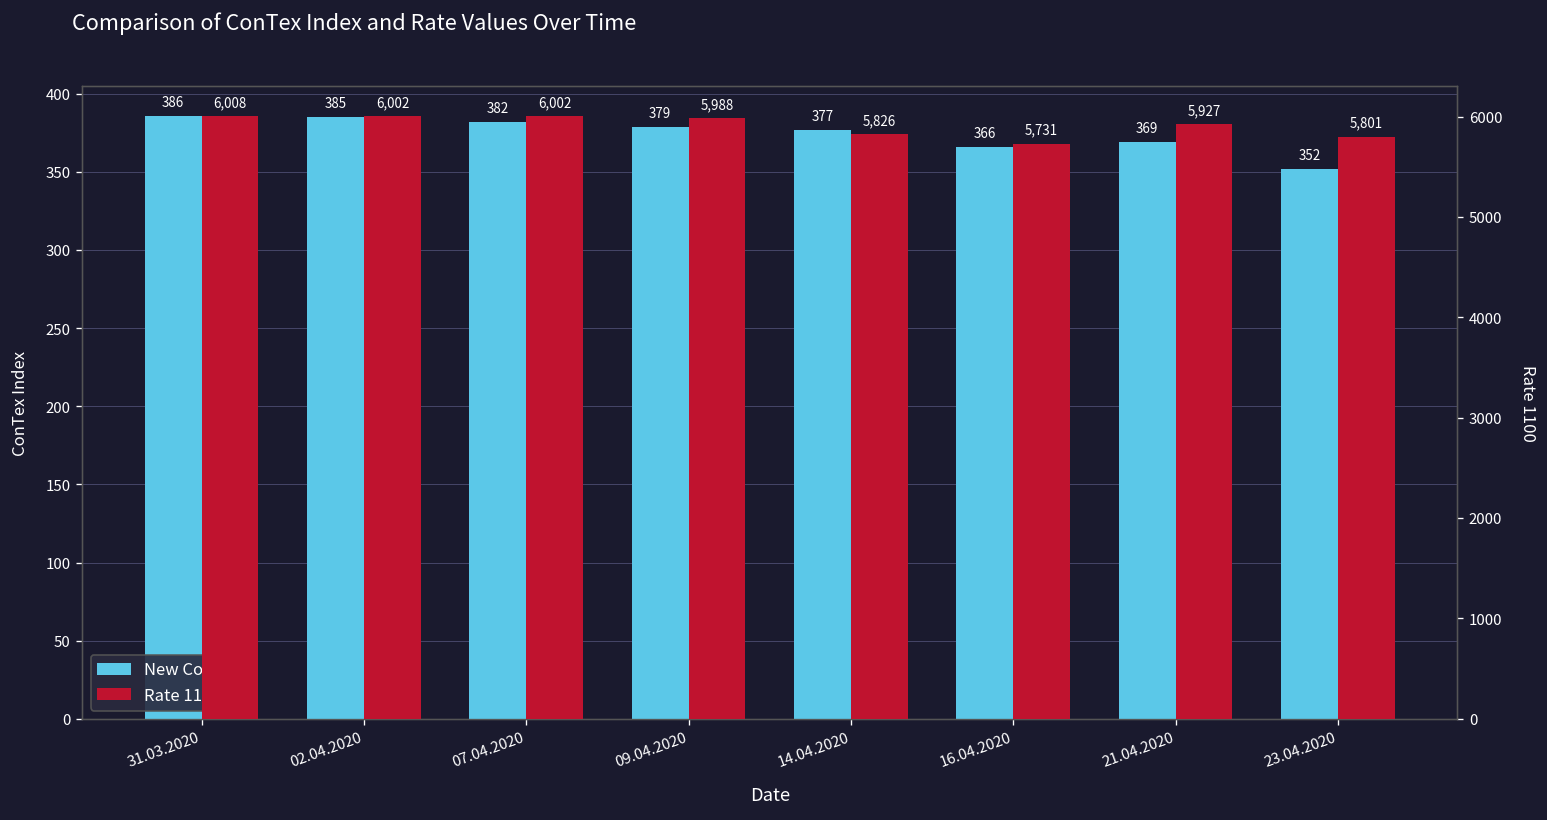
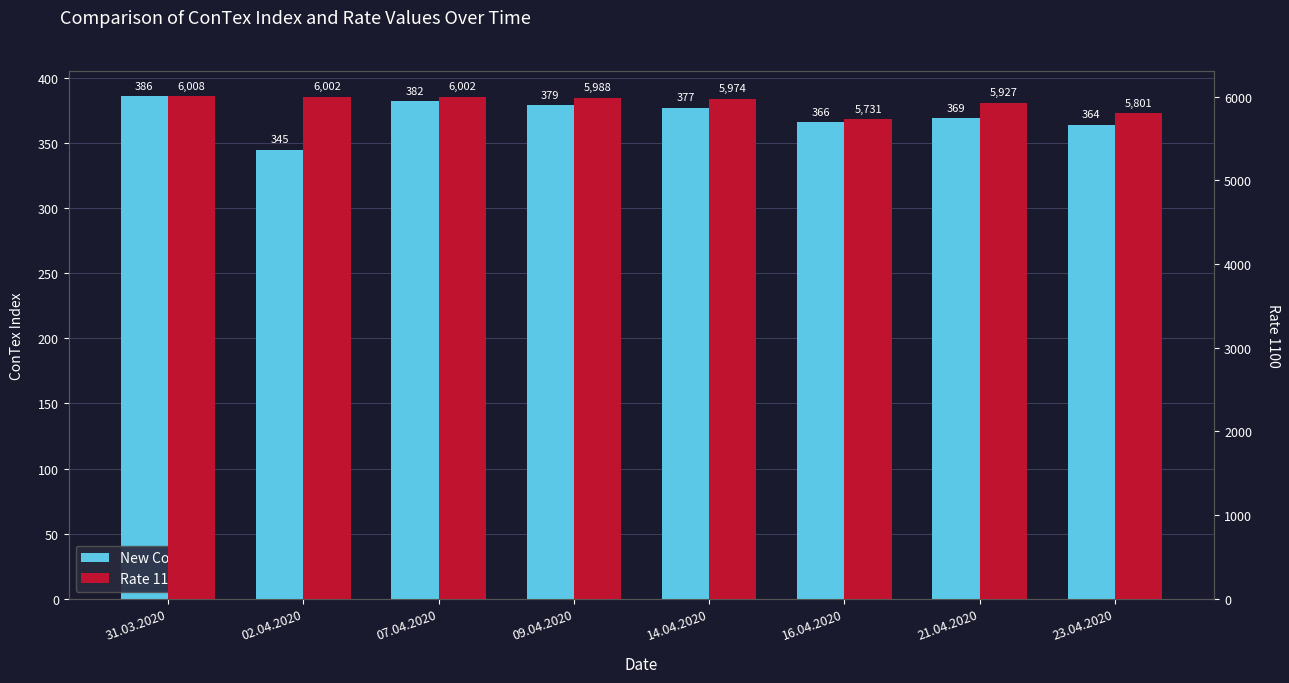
New ConTex, 02.04.2020: 385 -> 345
New ConTex, 23.04.2020: 352 -> 364
Rate 1100, 14.04.2020: 5,826 -> 5,974
